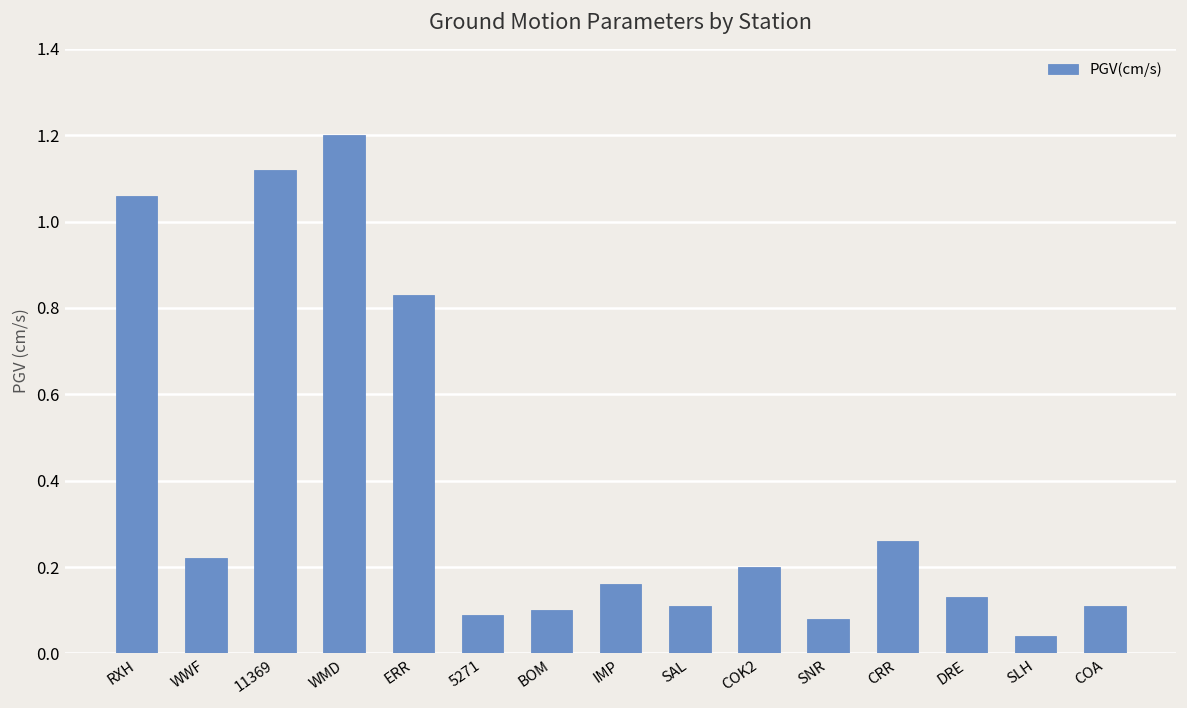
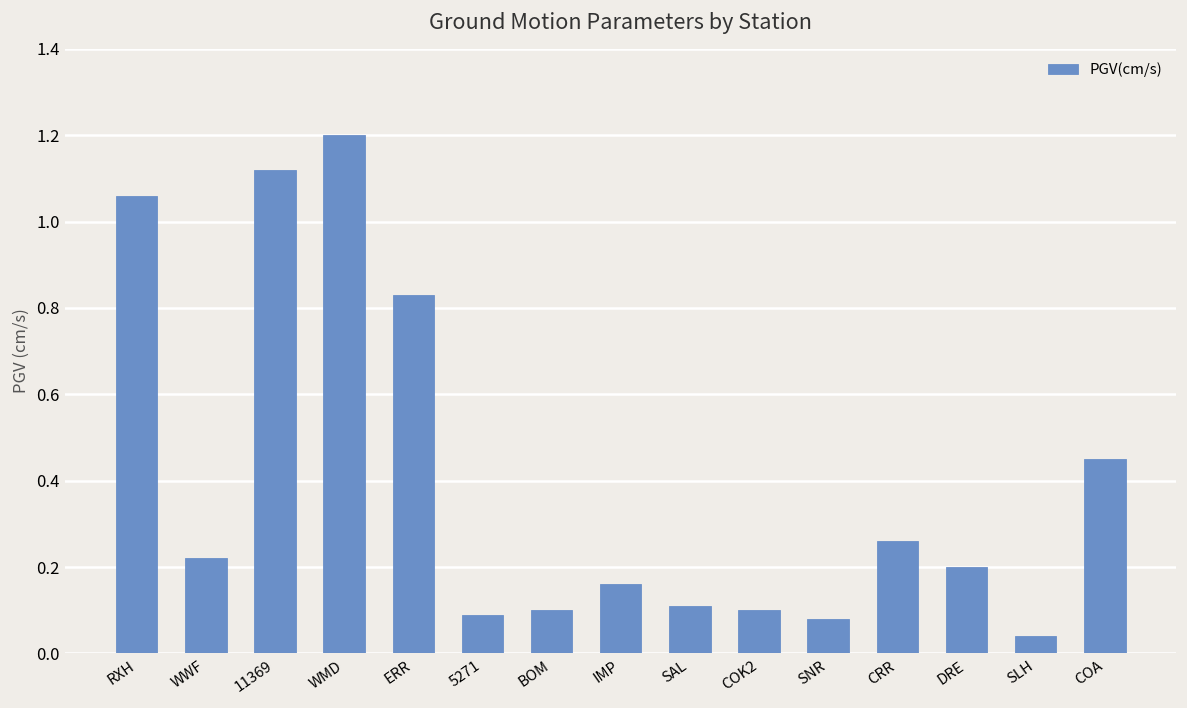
COK2: 0.2 -> 0.1
DRE: 0.13 -> 0.20
COA: 0.11 -> 0.45
